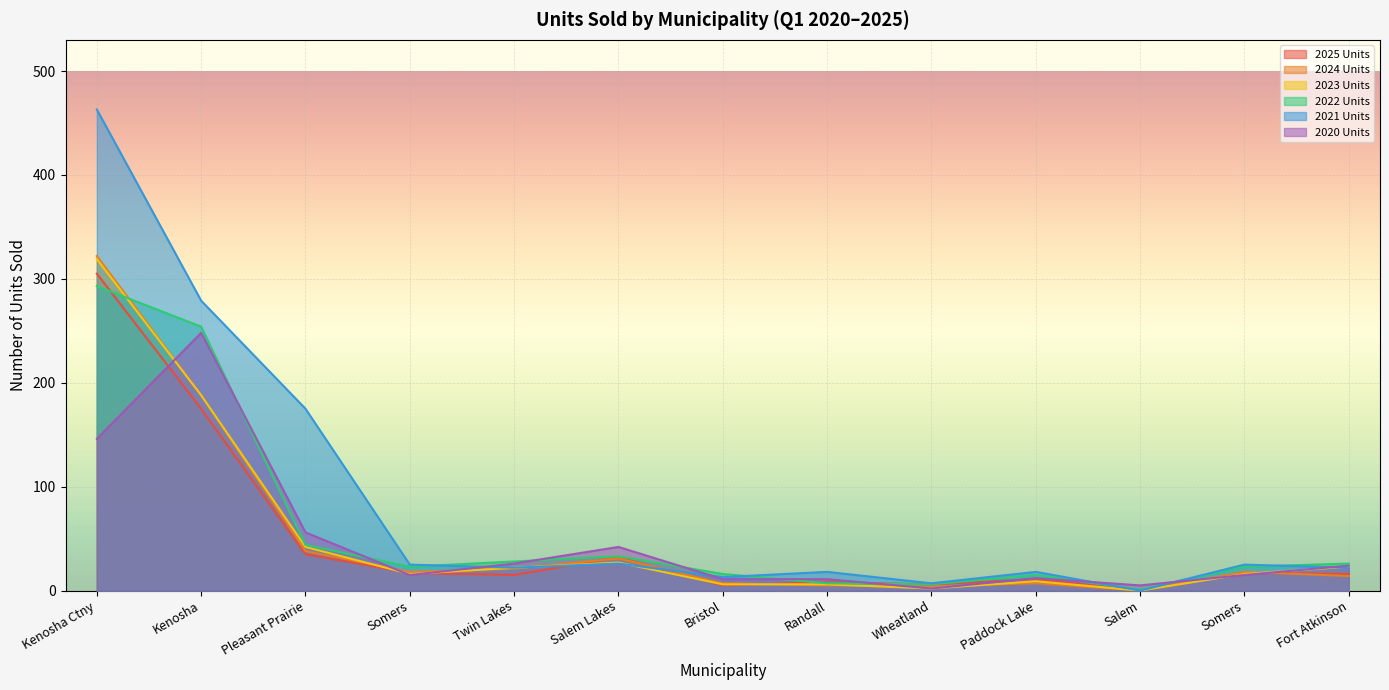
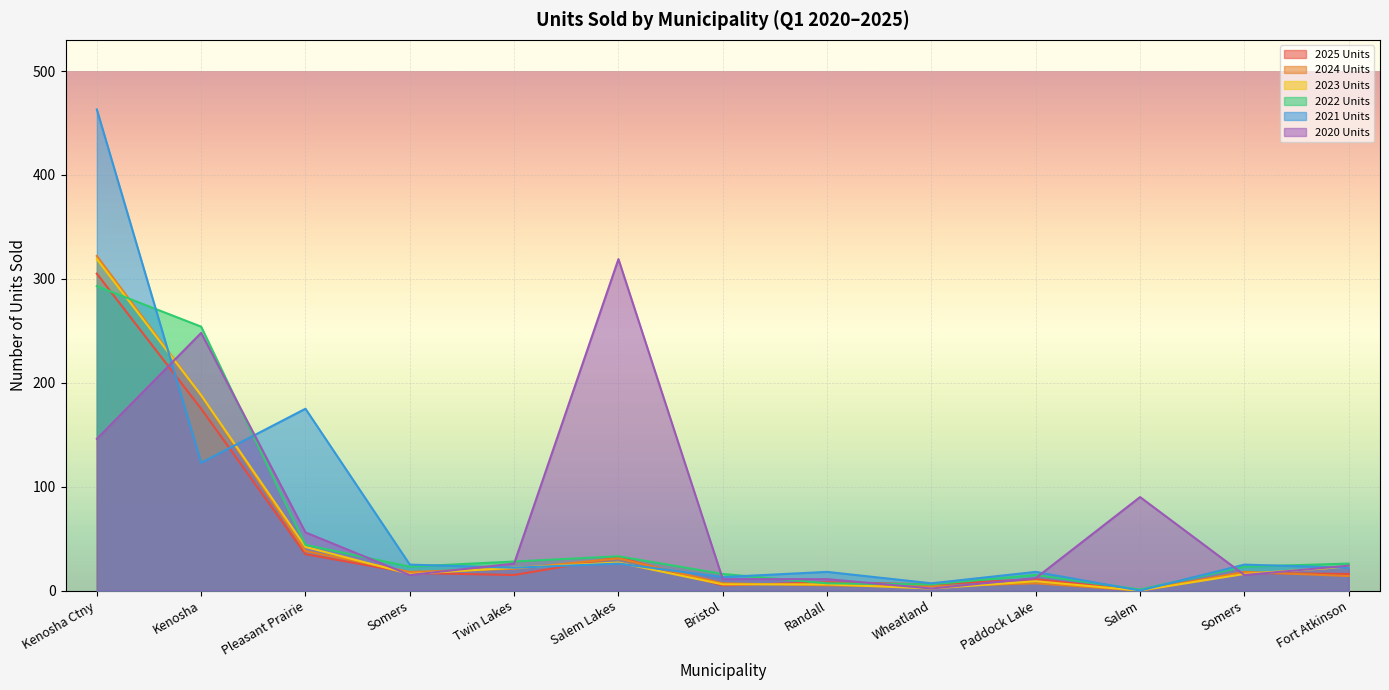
2021 Units, Kenosha: 279 -> 123
2020 Units, Salem Lakes: 42 -> 319
2020 Units, Salem: 5 -> 90
